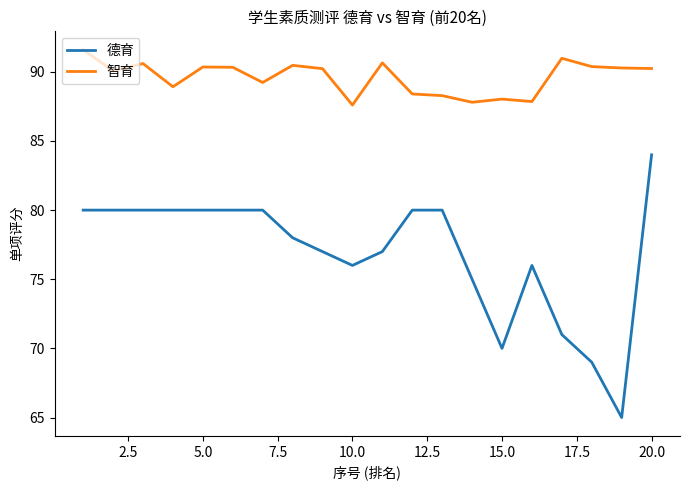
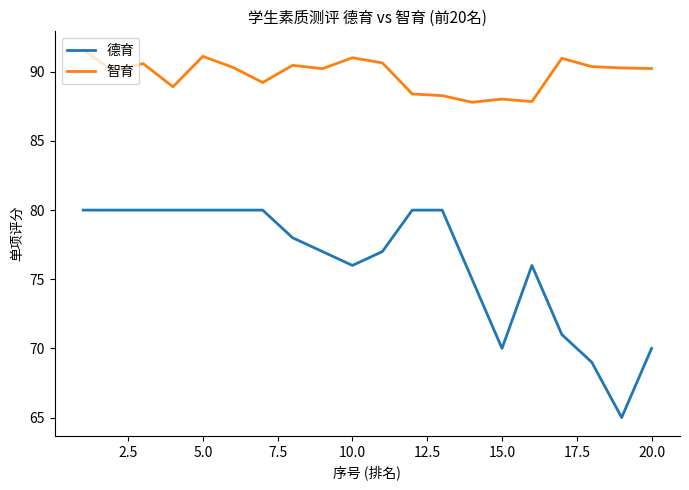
智育, 5.0: 90.4 -> 91.1
智育, 10.0: 87.6 -> 91.0
德育, 20.0: 84 -> 70
